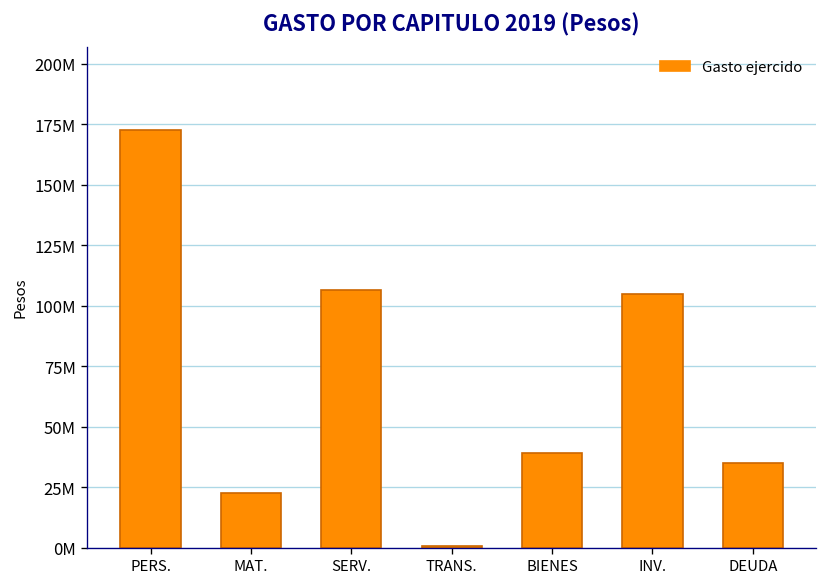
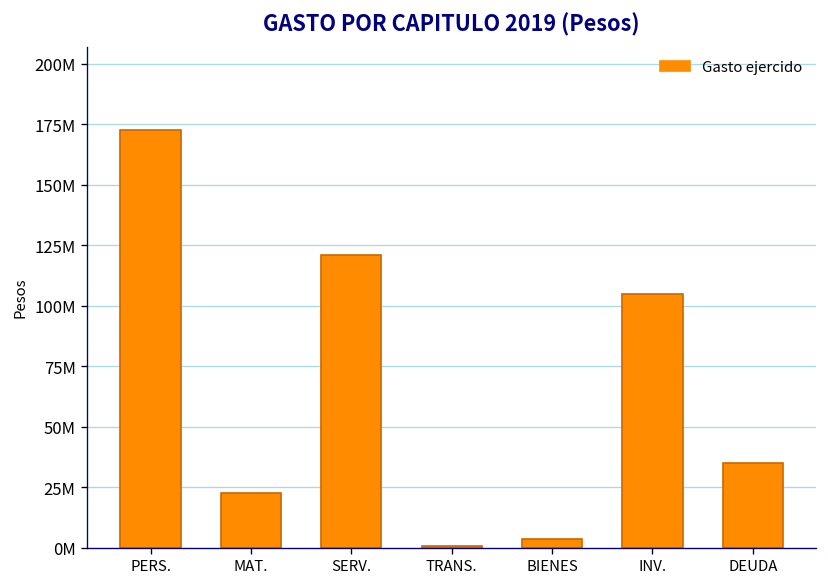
SERV.: 107000000 -> 121000000
BIENES: 39000000 -> 4000000
